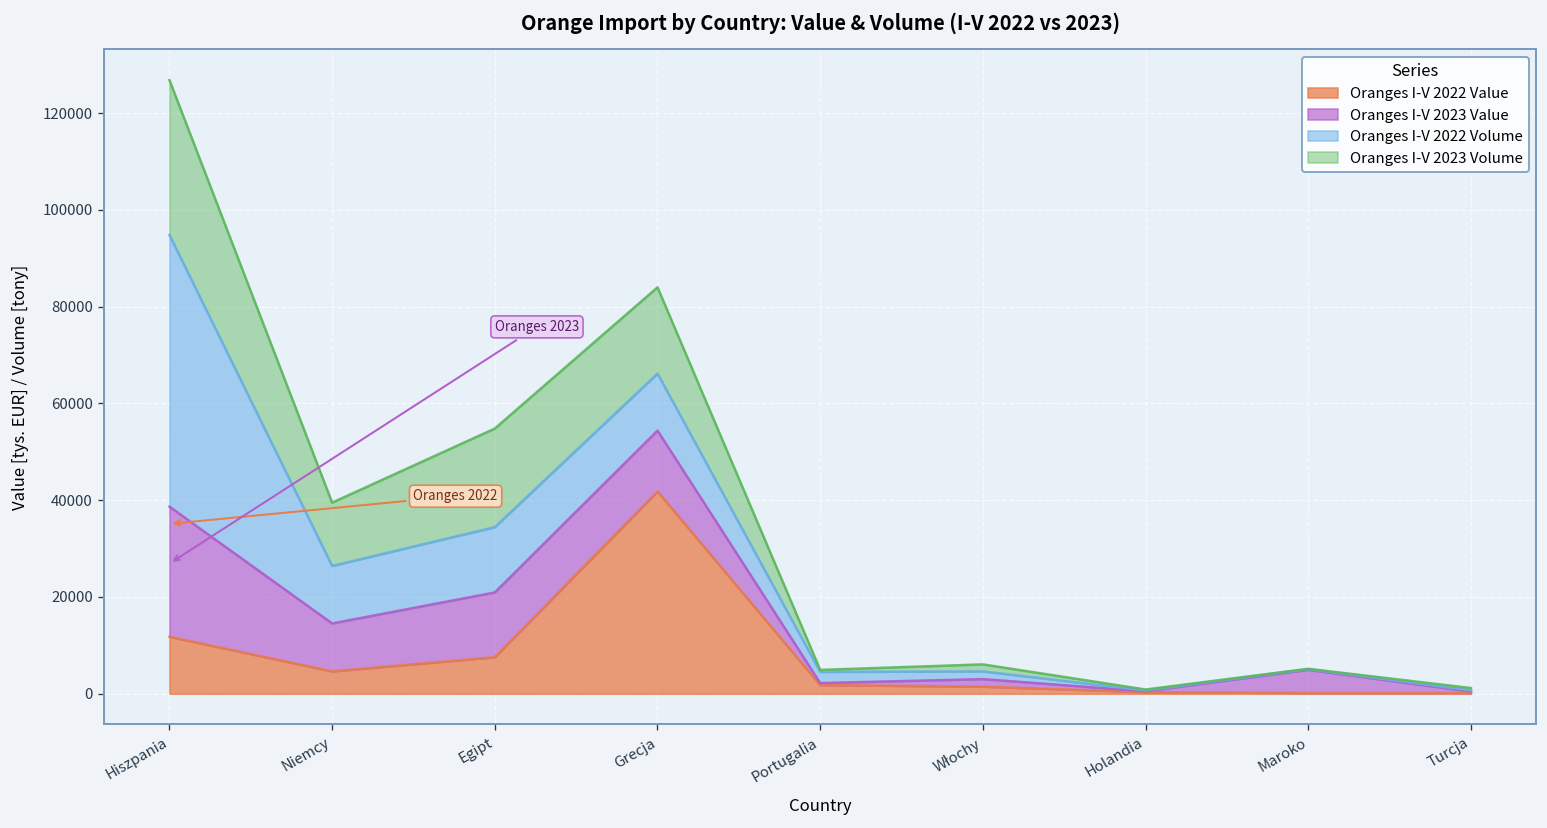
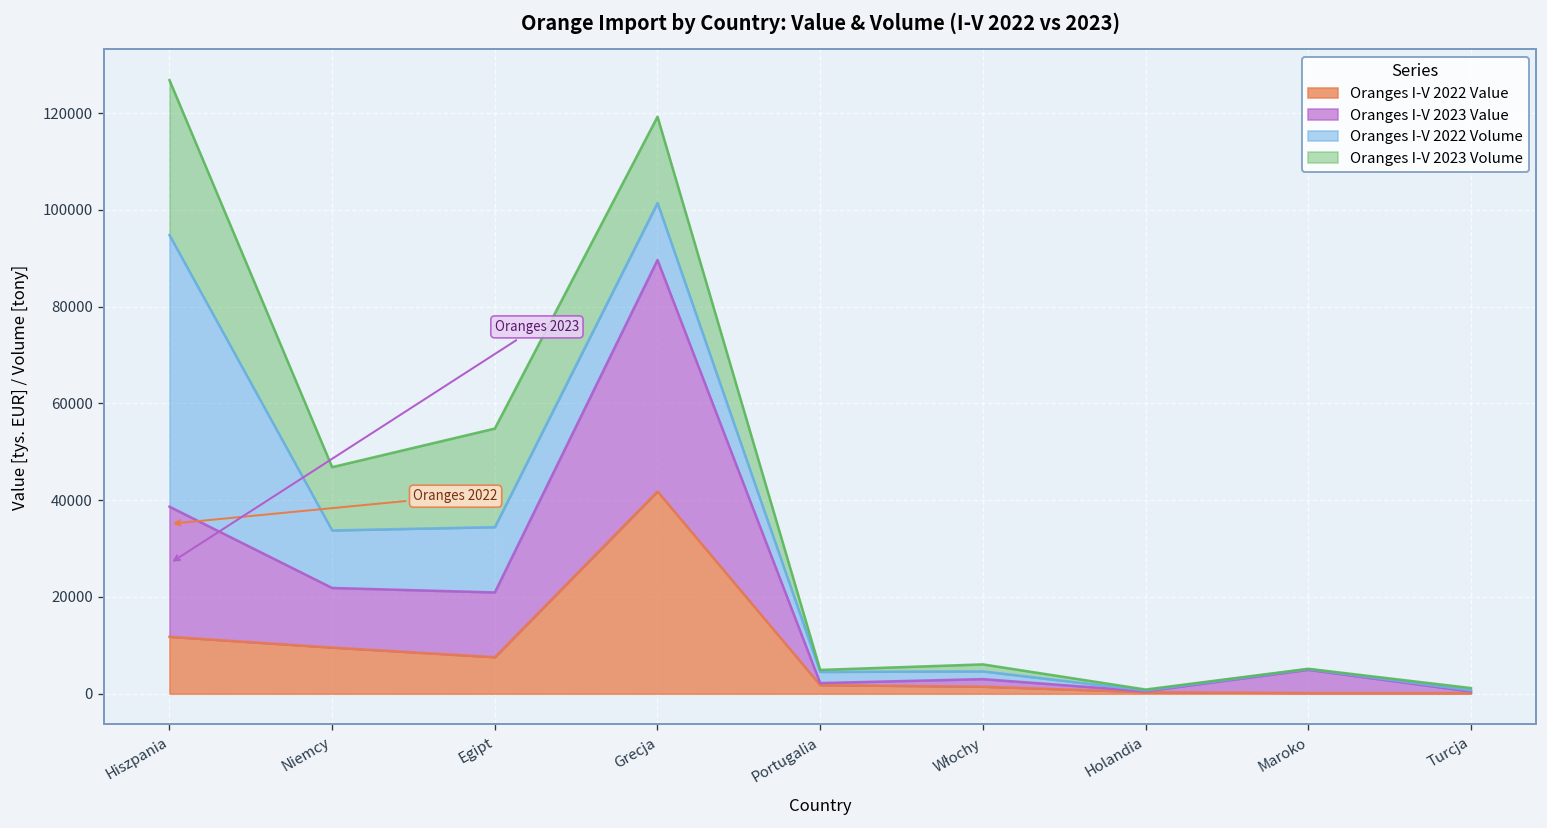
Oranges I-V 2022 Value, Niemcy: 5000 -> 10000
Oranges I-V 2023 Value, Niemcy: 10000 -> 12000
Oranges I-V 2023 Value, Grecja: 13000 -> 48000
